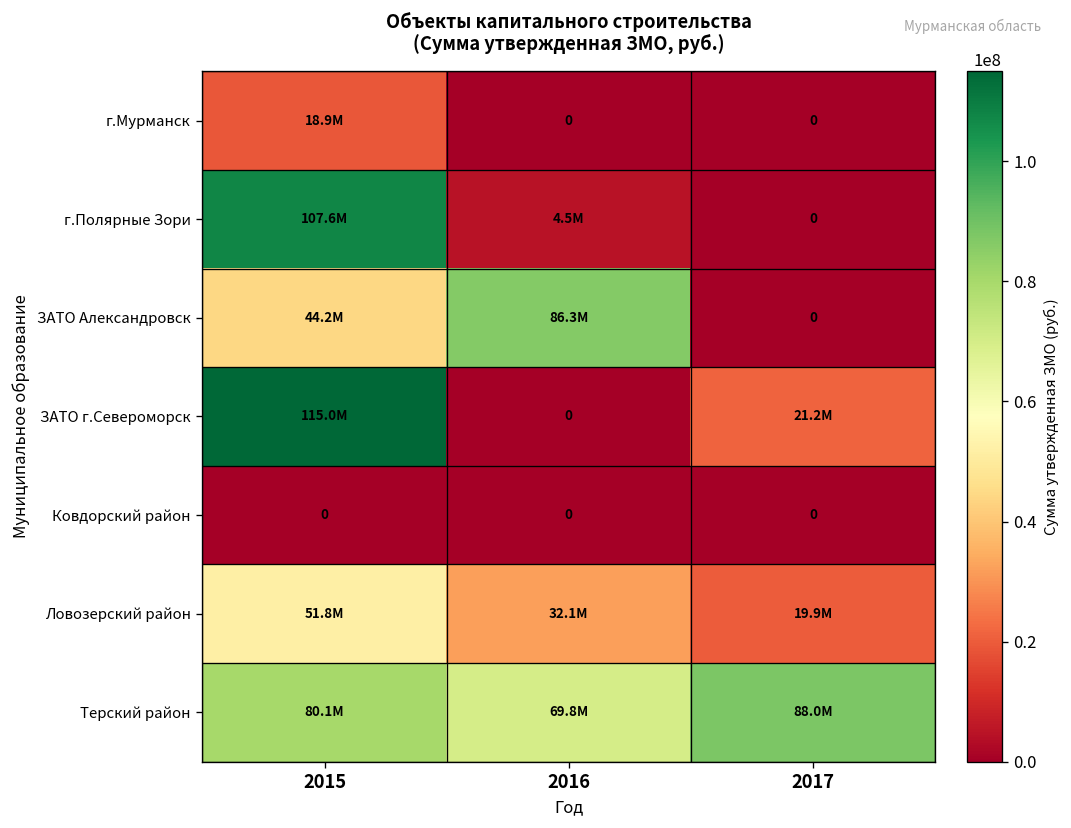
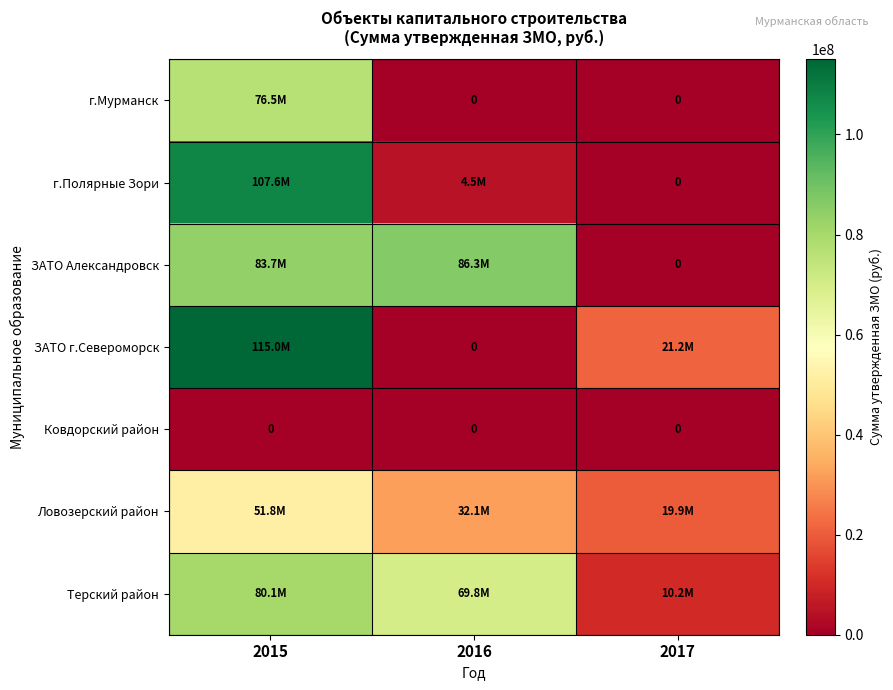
г.Мурманск, 2015: 18.9M -> 76.5M
ЗАТО Александровск, 2015: 44.2M -> 83.7M
Терский район, 2017: 88.0M -> 10.2M
